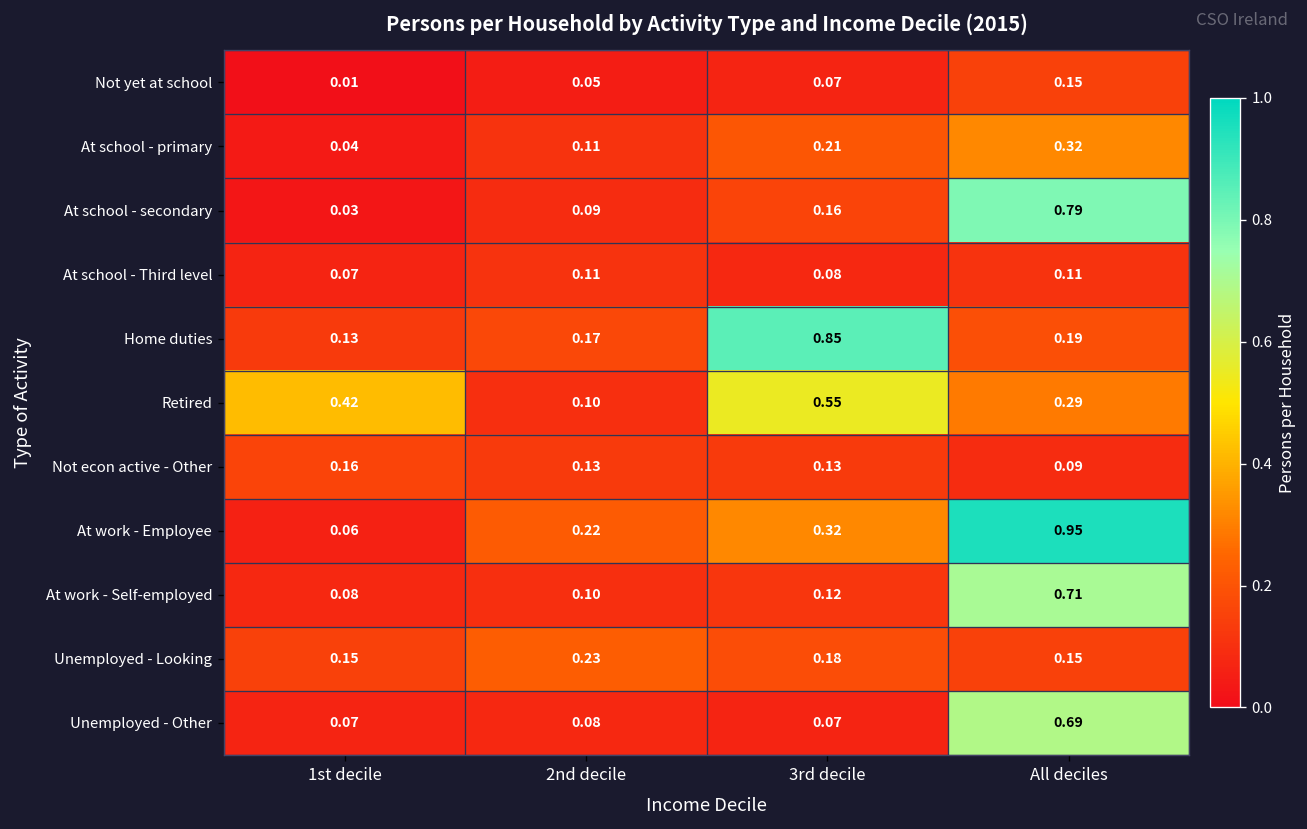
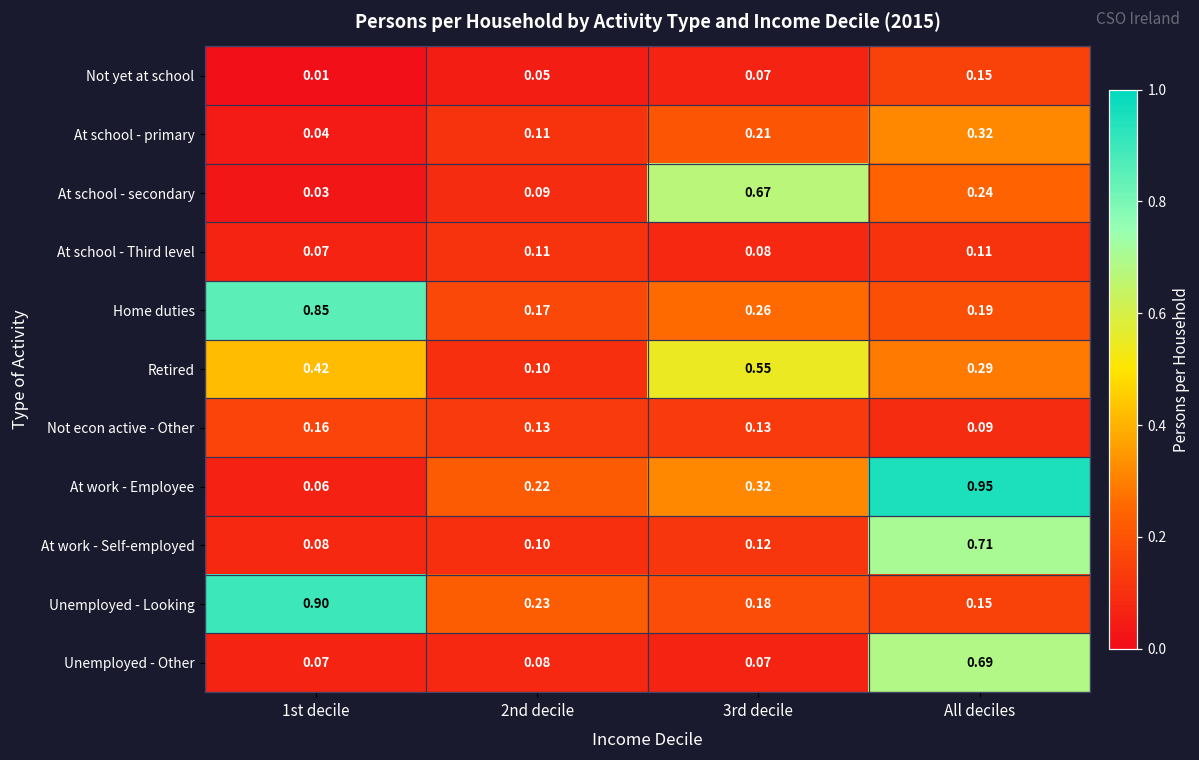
At school - secondary, 3rd decile: 0.16 -> 0.67
At school - secondary, All deciles: 0.79 -> 0.24
Home duties, 1st decile: 0.13 -> 0.85
Home duties, 3rd decile: 0.85 -> 0.26
Unemployed - Looking, 1st decile: 0.15 -> 0.90
